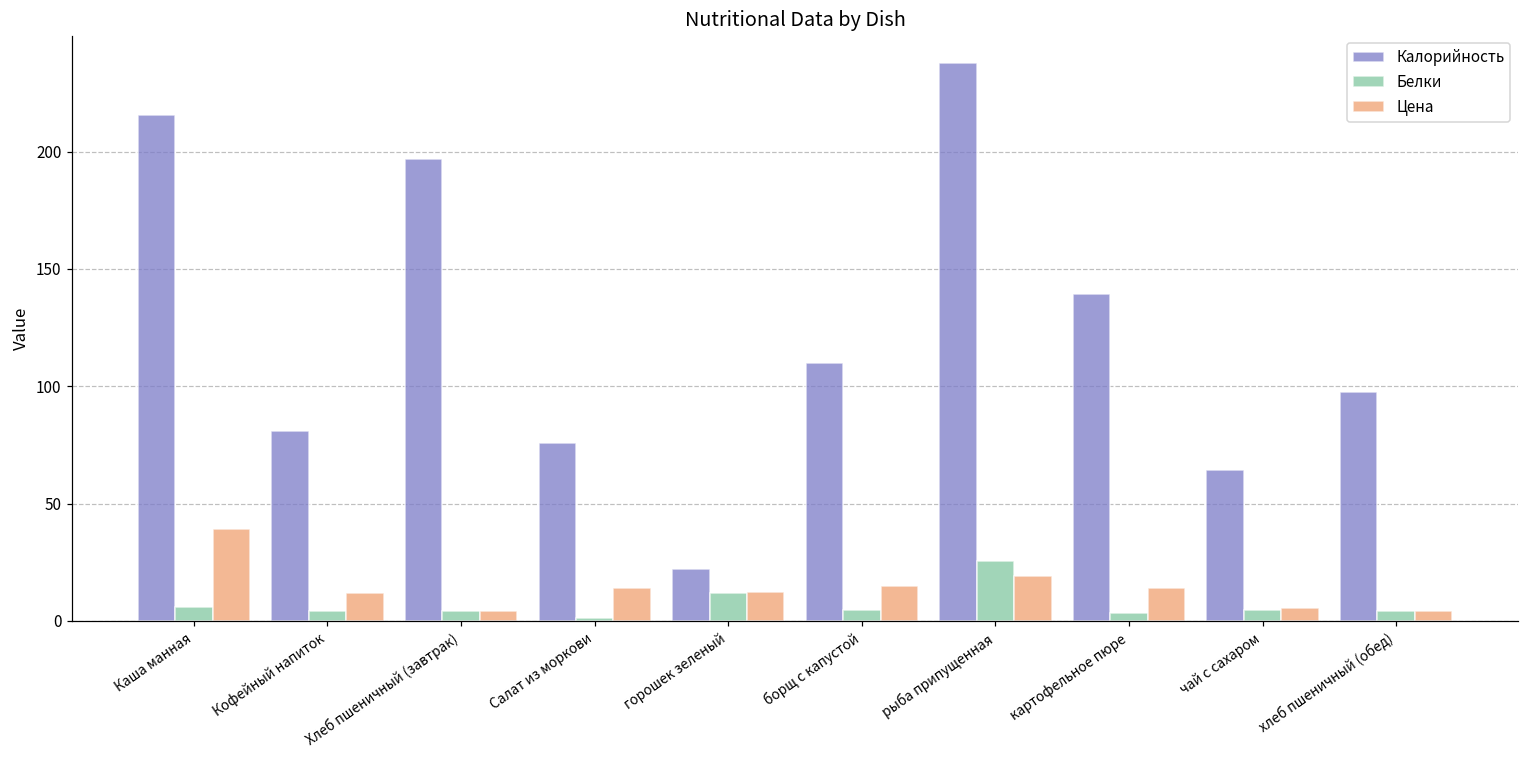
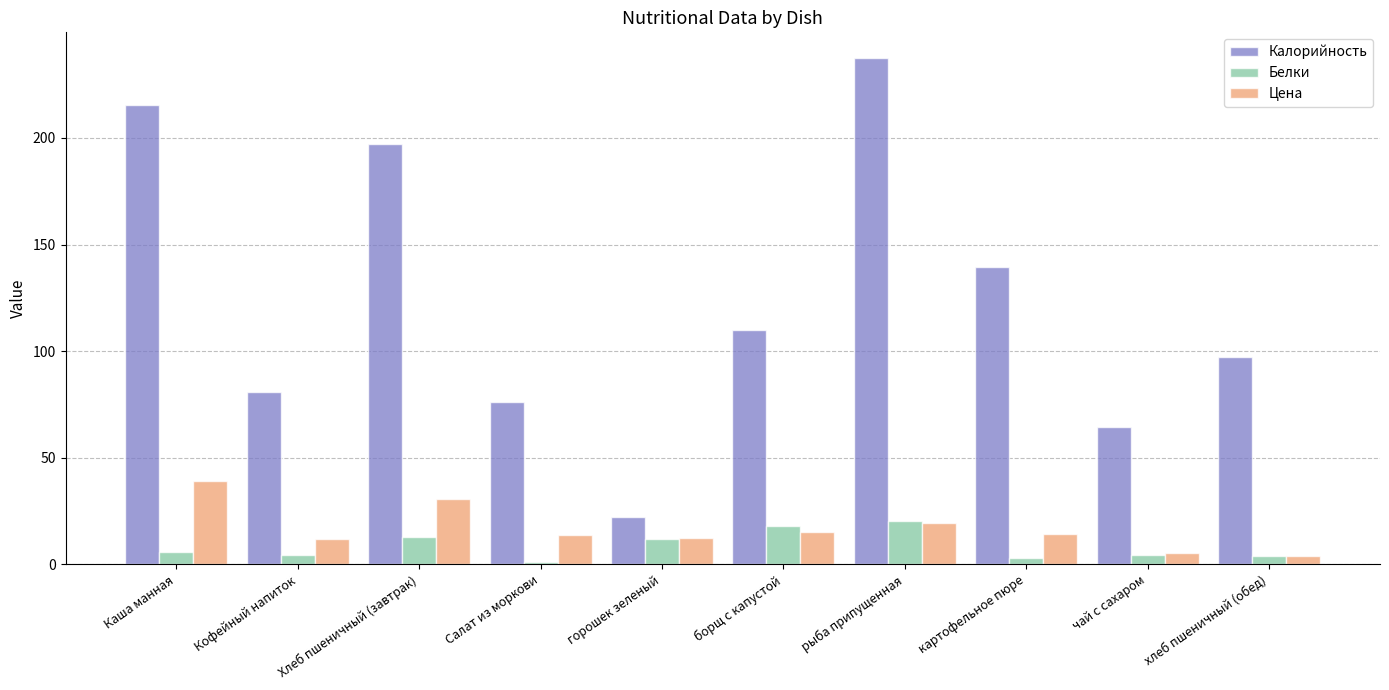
Белки, Хлеб пшеничный (завтрак): 4 -> 13
Цена, Хлеб пшеничный (завтрак): 4 -> 31
Белки, борщ с капустой: 5 -> 18
Белки, рыба припущенная: 25 -> 20
